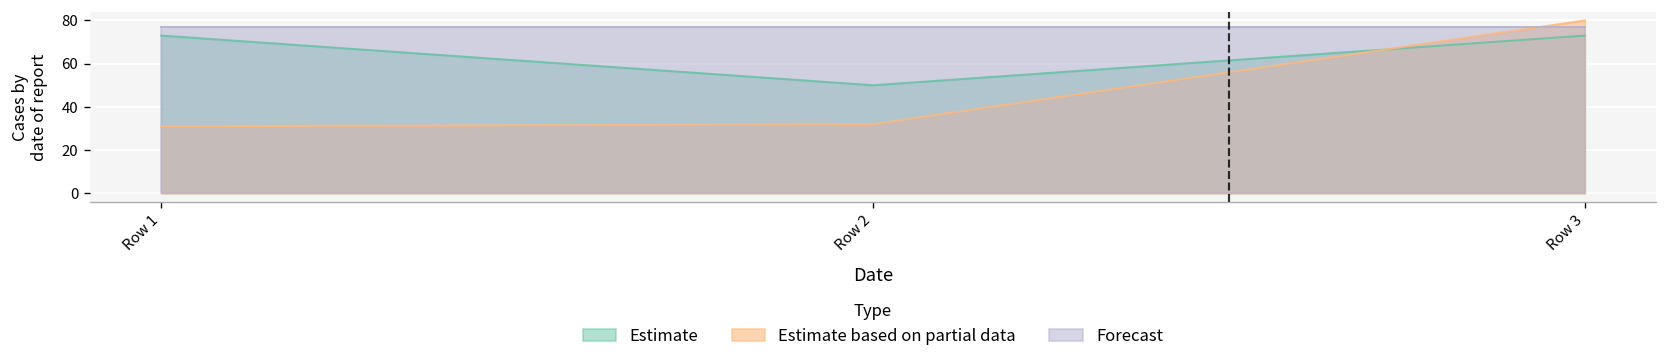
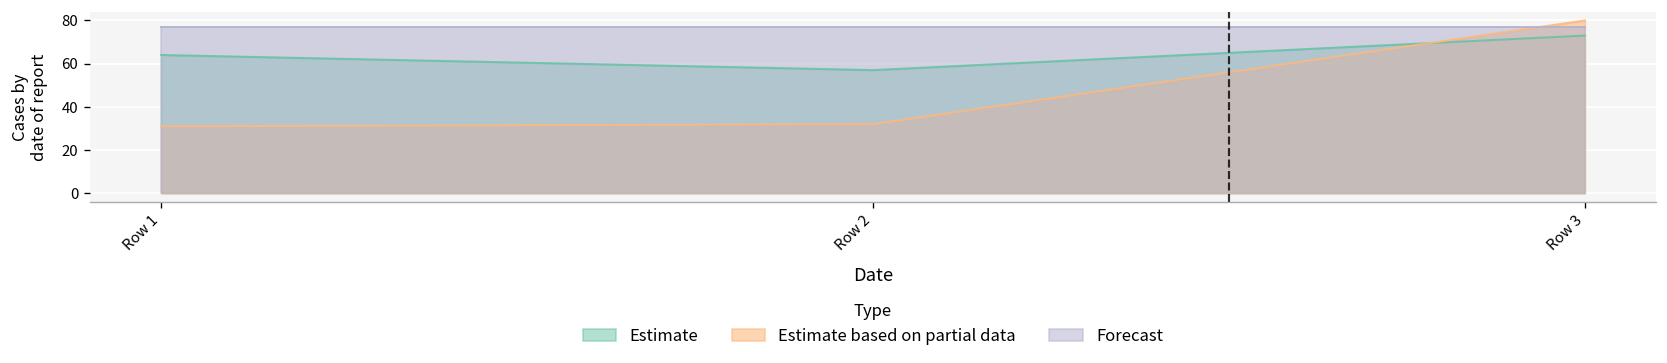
Estimate, Row 1: 73 -> 64
Estimate, Row 2: 50 -> 57
